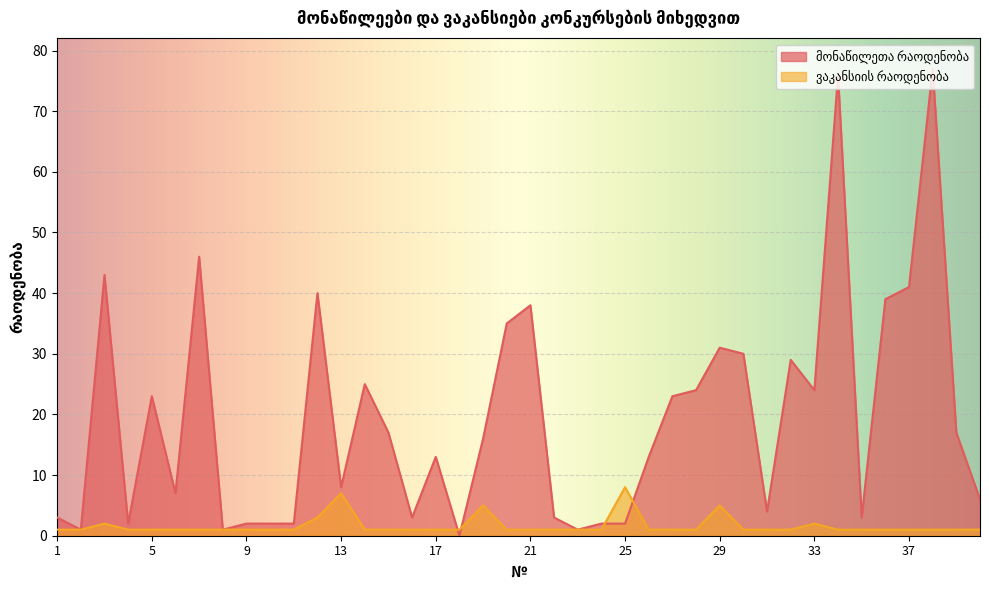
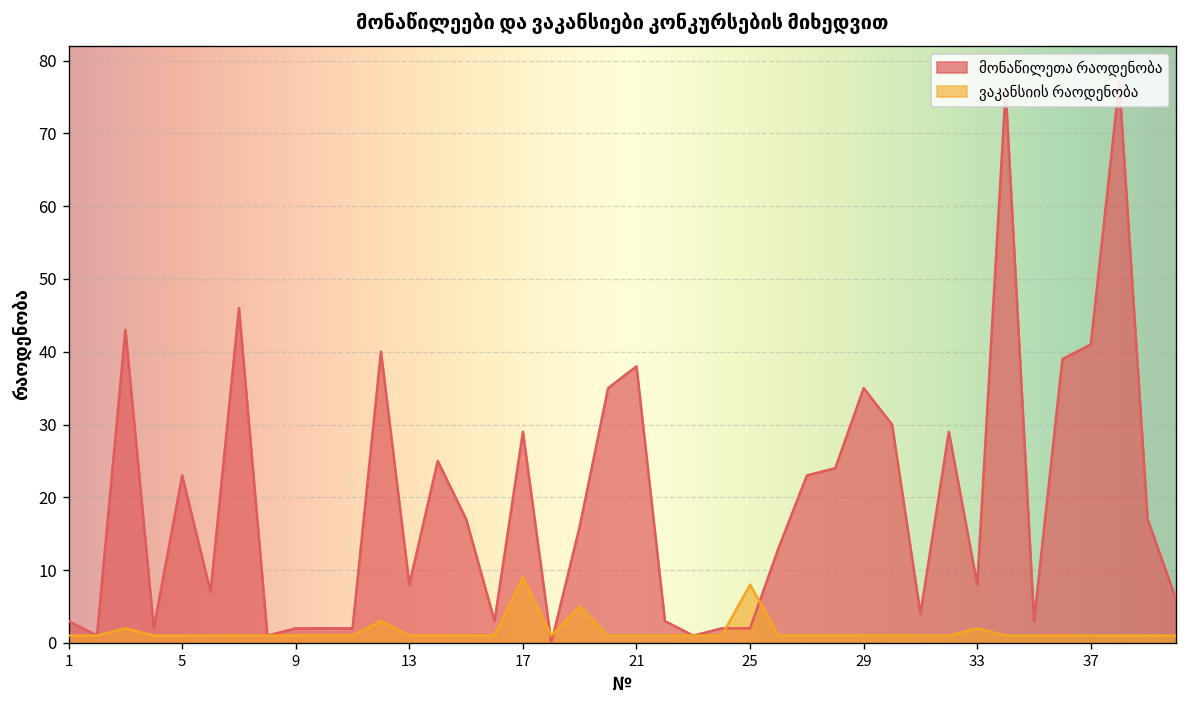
ვაკანსიის რაოდენობა, 13: 7 -> 1
მონაწილეთა რაოდენობა, 17: 13 -> 29
ვაკანსიის რაოდენობა, 17: 1 -> 9
მონაწილეთა რაოდენობა, 29: 31 -> 35
ვაკანსიის რაოდენობა, 29: 5 -> 1
მონაწილეთა რაოდენობა, 33: 24 -> 8
